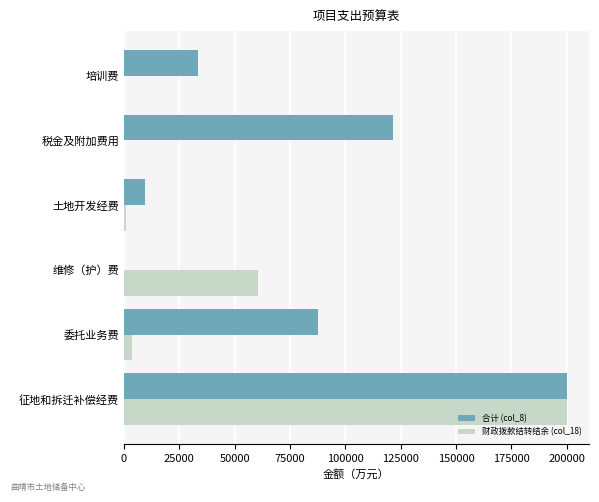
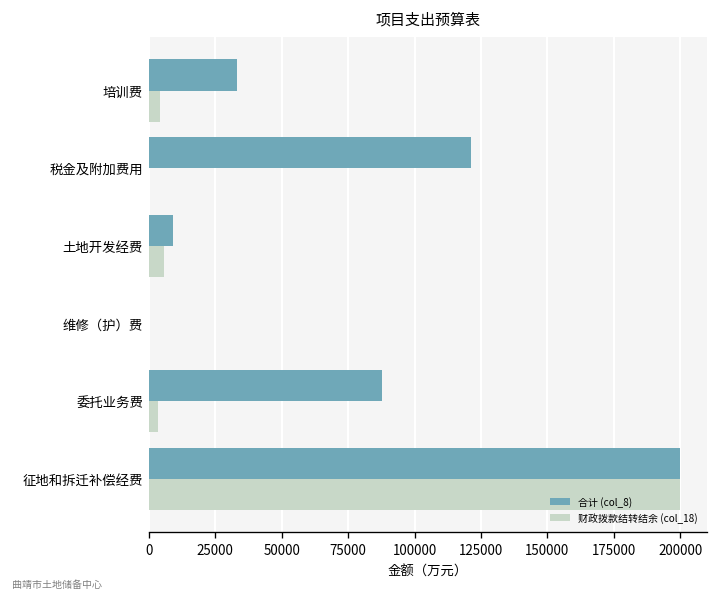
财政拨款结转结余 (col_18), 培训费: 0 -> 4000
财政拨款结转结余 (col_18), 土地开发经费: 1000 -> 6000
财政拨款结转结余 (col_18), 维修（护）费: 60000 -> 0
